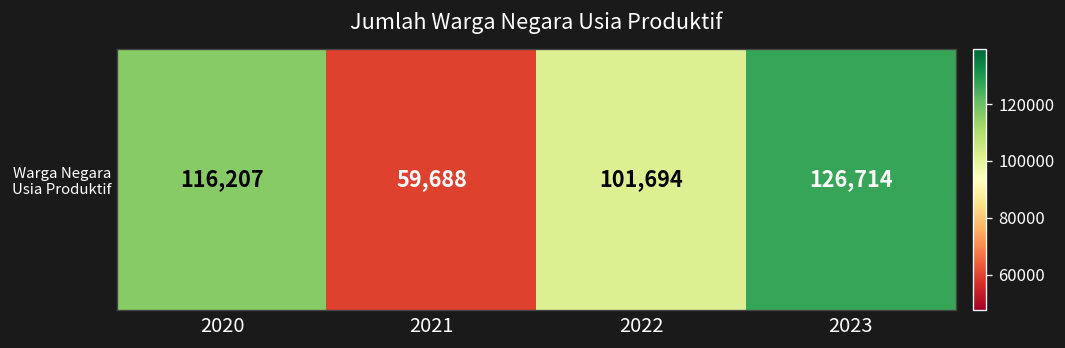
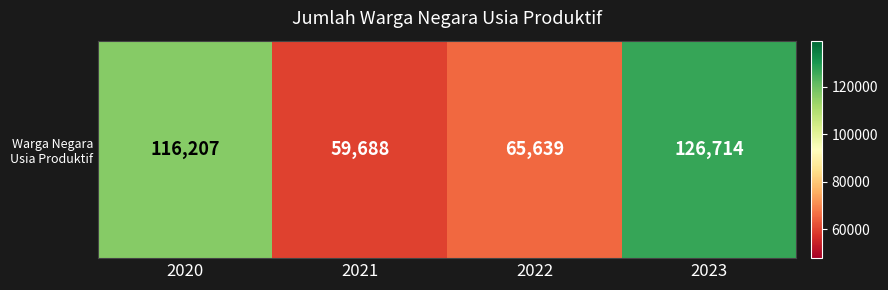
Warga Negara Usia Produktif, 2022: 101,694 -> 65,639
